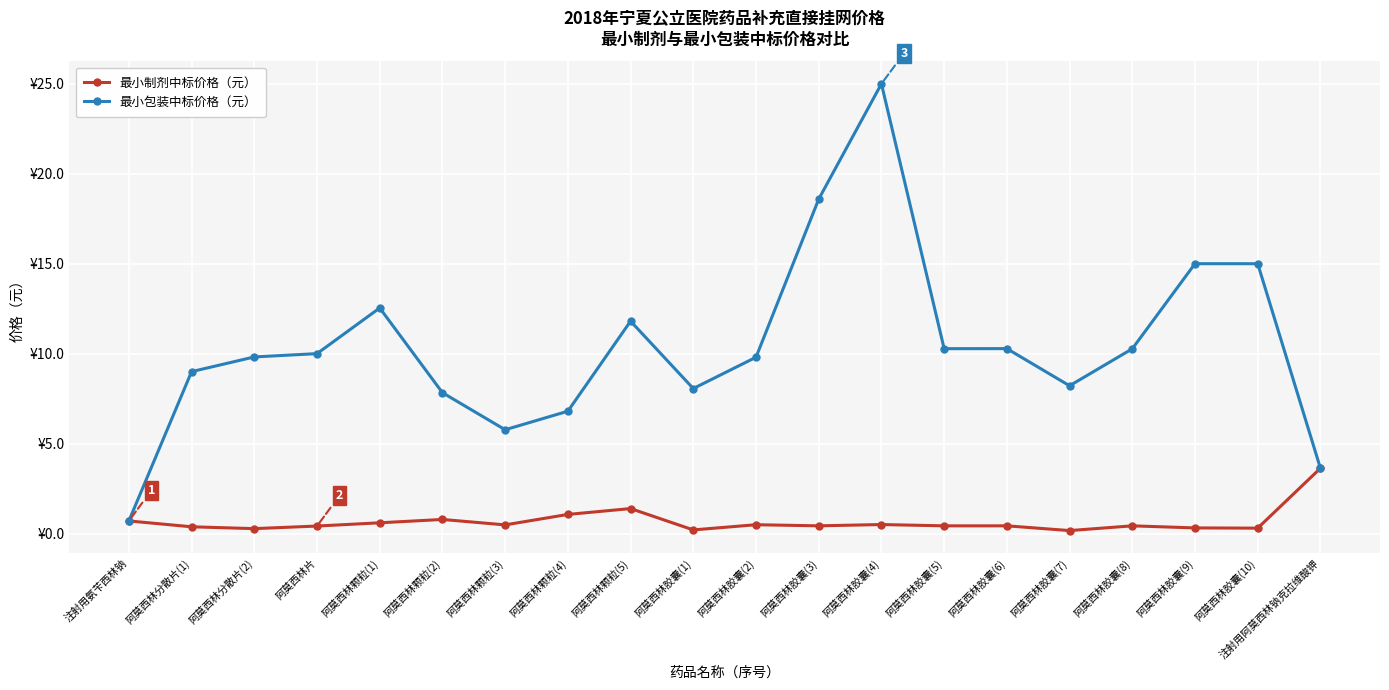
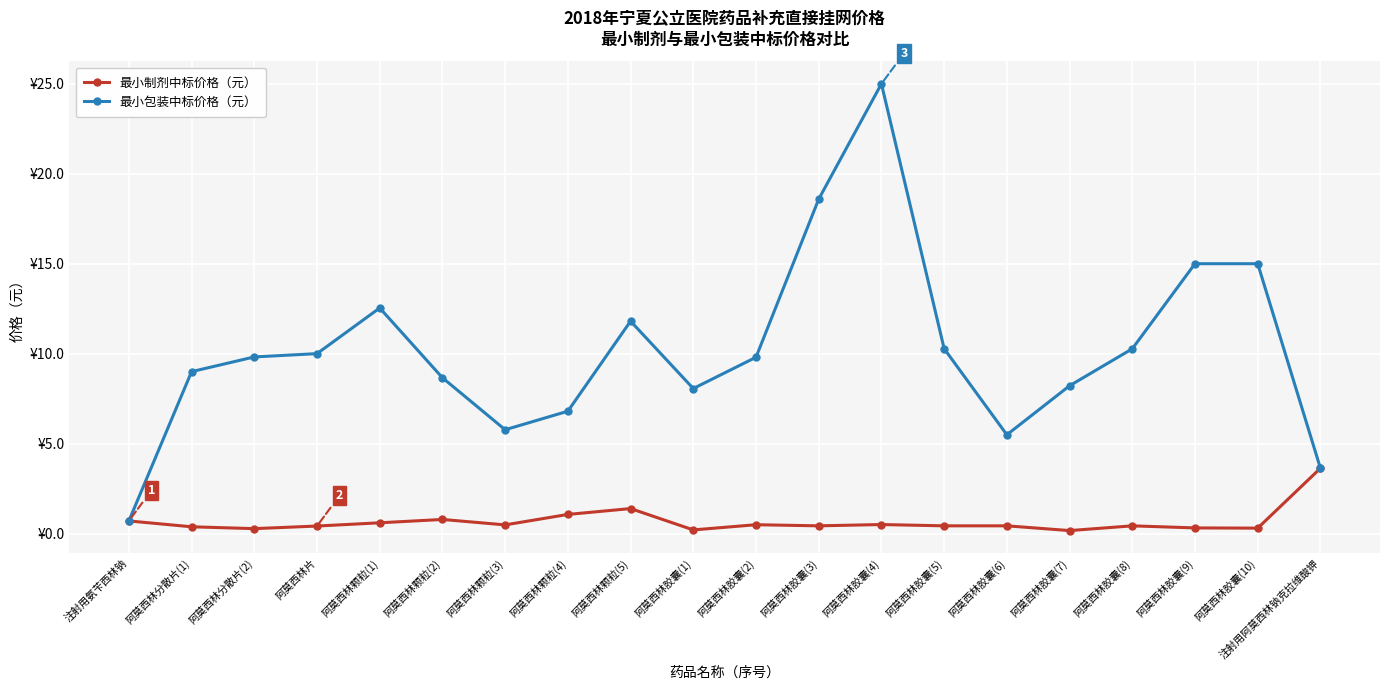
最小包装中标价格（元）, 阿莫西林颗粒(2): ¥7.8 -> ¥8.7
最小包装中标价格（元）, 阿莫西林胶囊(6): ¥10.3 -> ¥5.5
